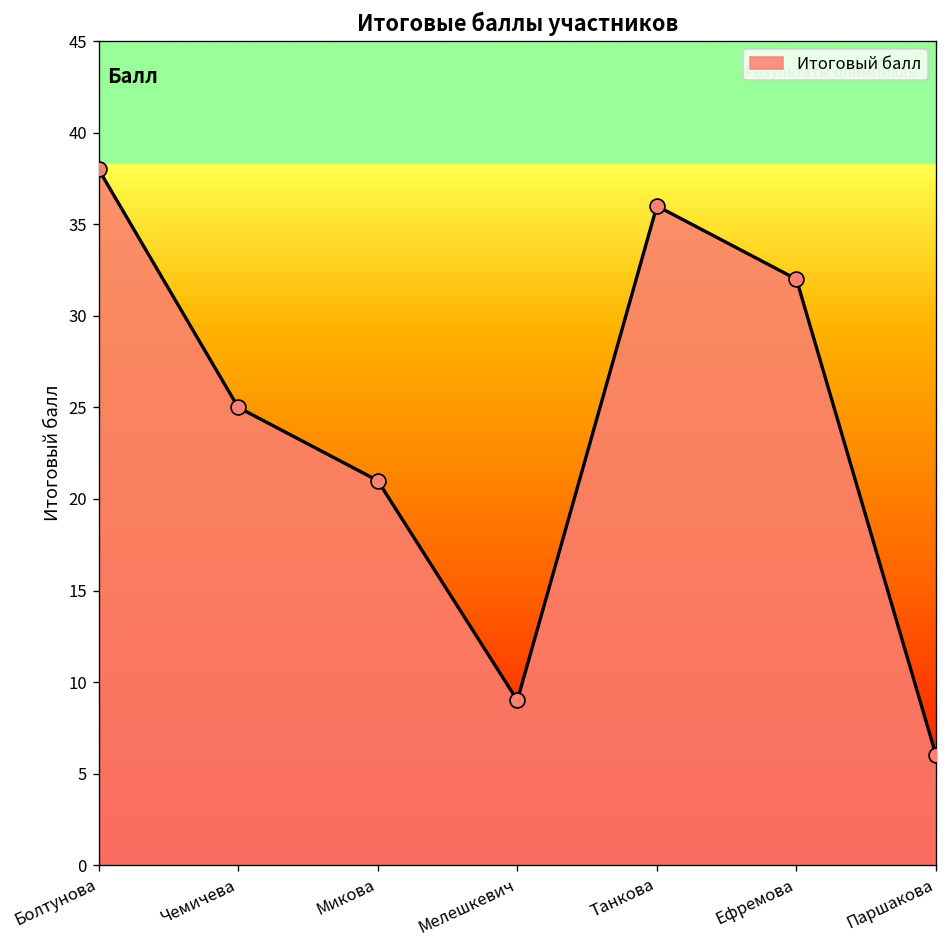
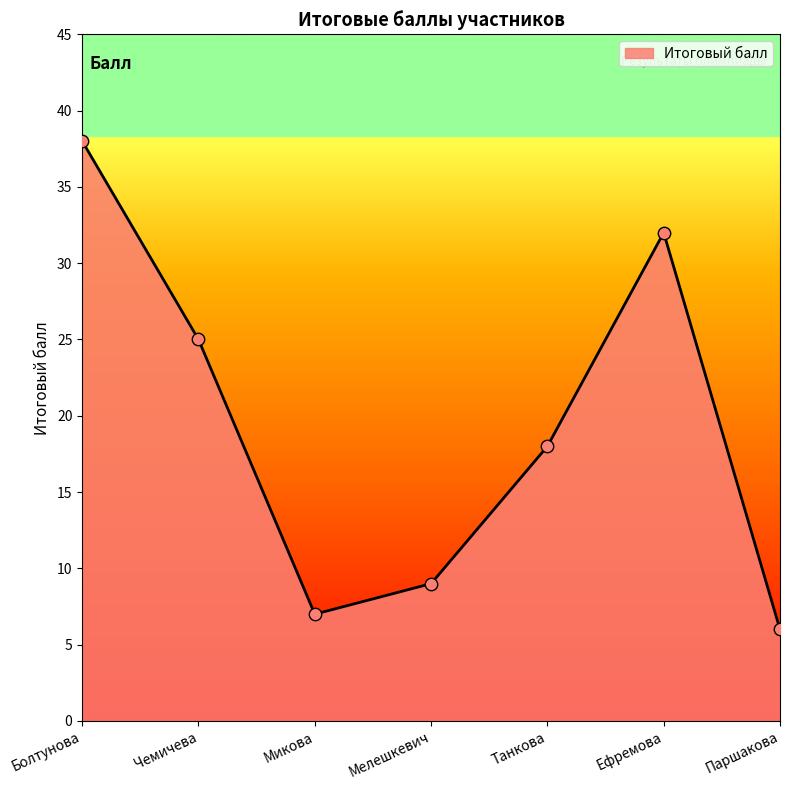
Микова: 21 -> 7
Танкова: 36 -> 18
